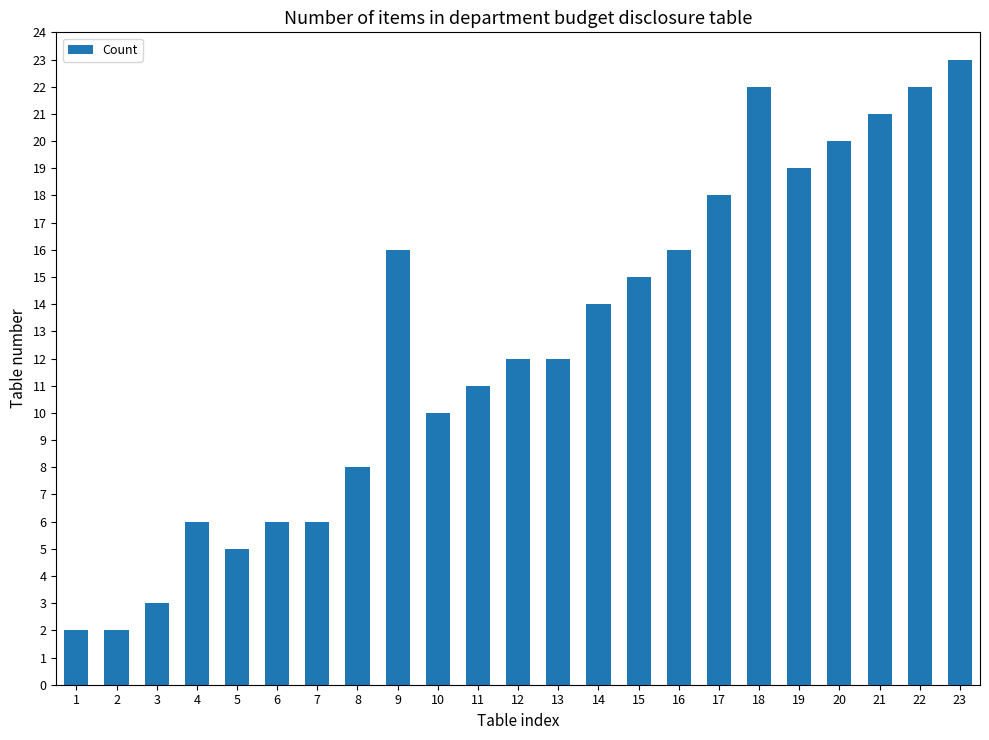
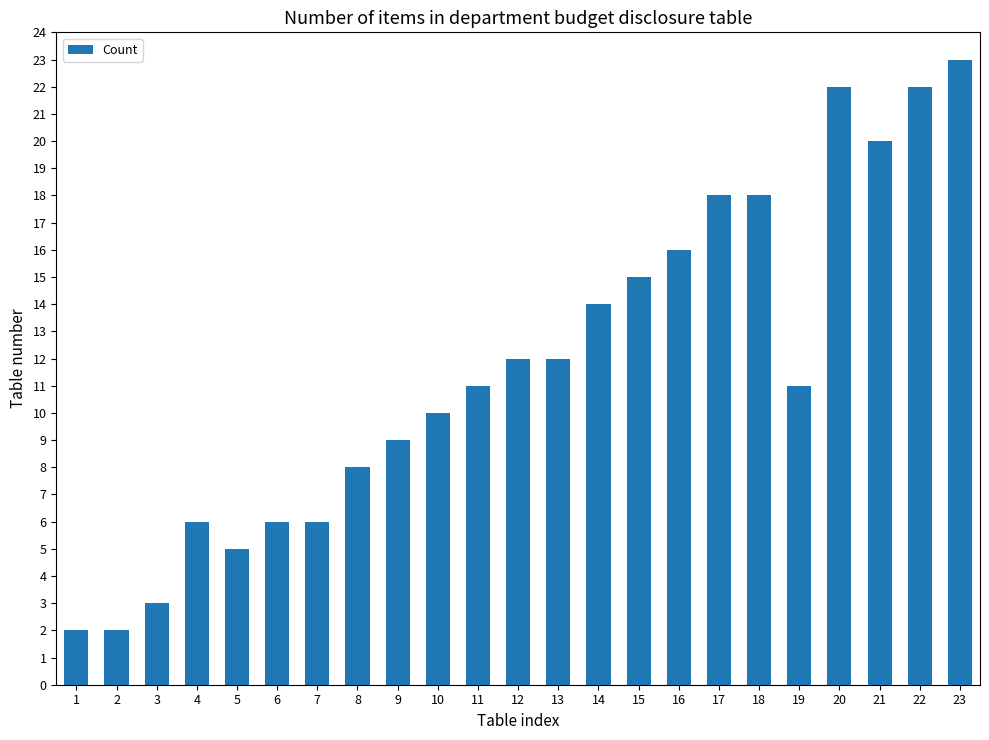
9: 16 -> 9
18: 22 -> 18
19: 19 -> 11
20: 20 -> 22
21: 21 -> 20
